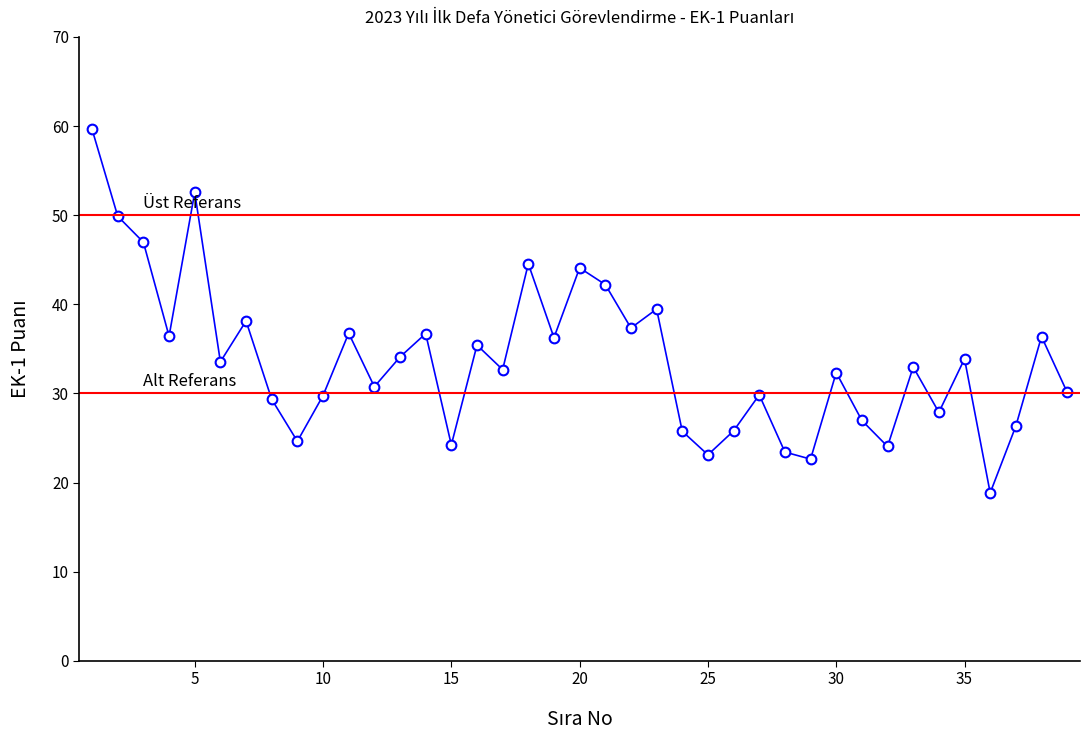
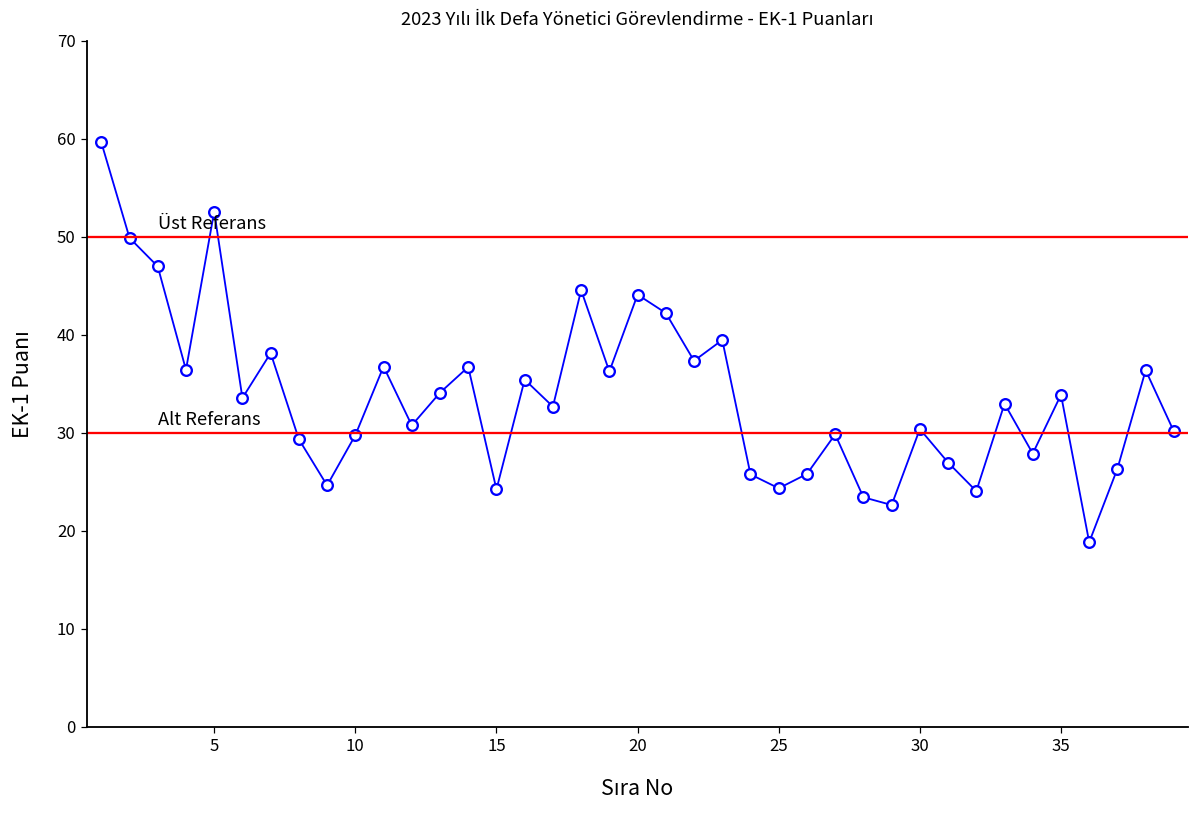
25: 23 -> 24
30: 32 -> 30
